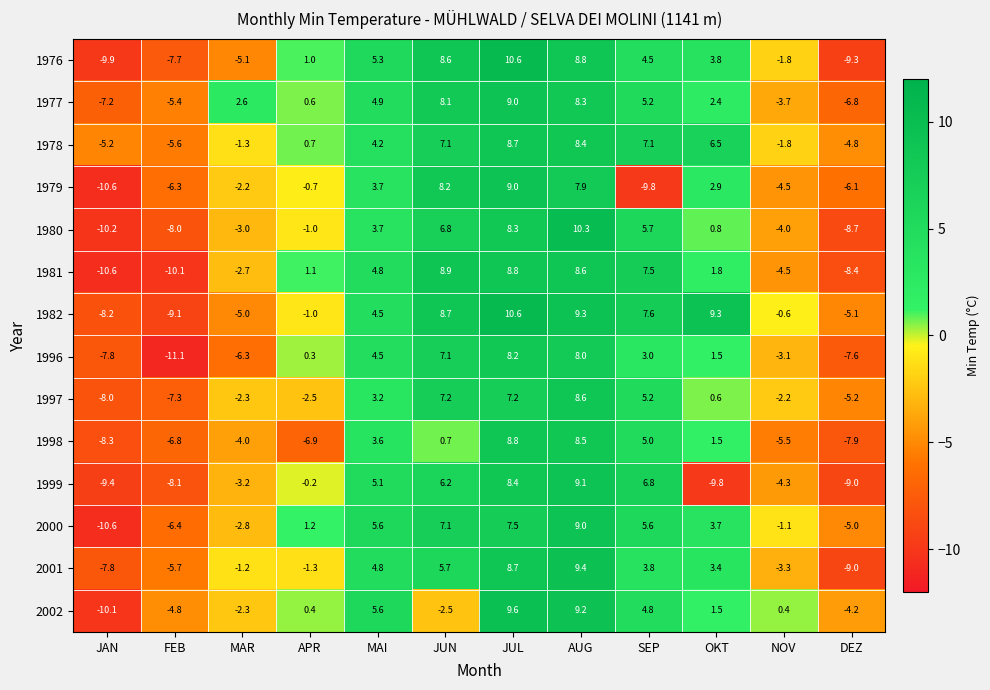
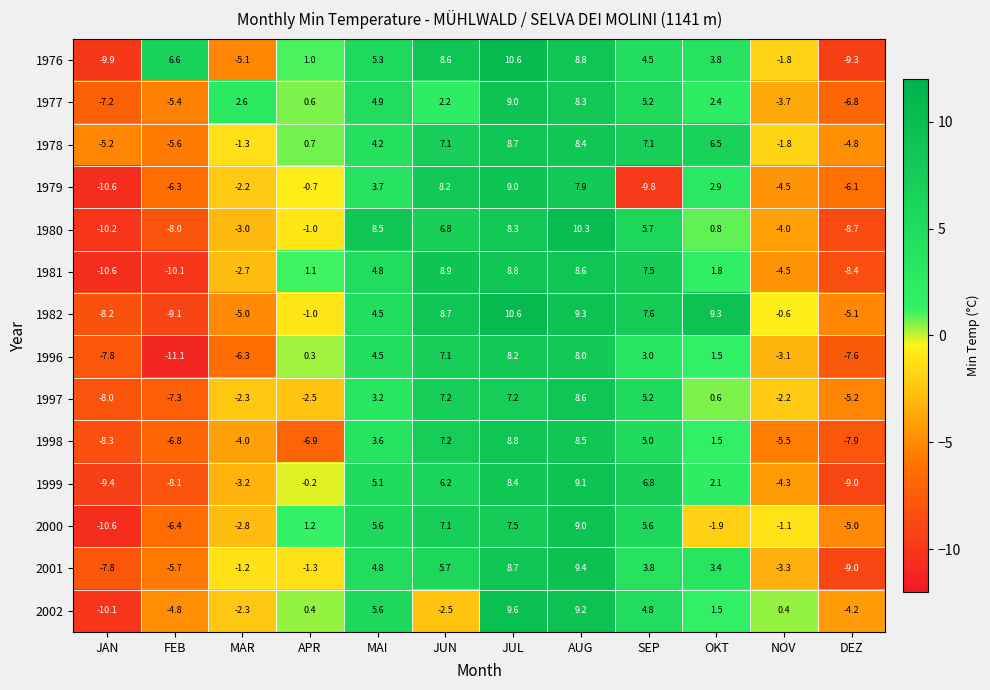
1976, FEB: -7.7 -> 6.6
1977, JUN: 8.1 -> 2.2
1980, MAI: 3.7 -> 8.5
1998, JUN: 0.7 -> 7.2
1999, OKT: -9.8 -> 2.1
2000, OKT: 3.7 -> -1.9
